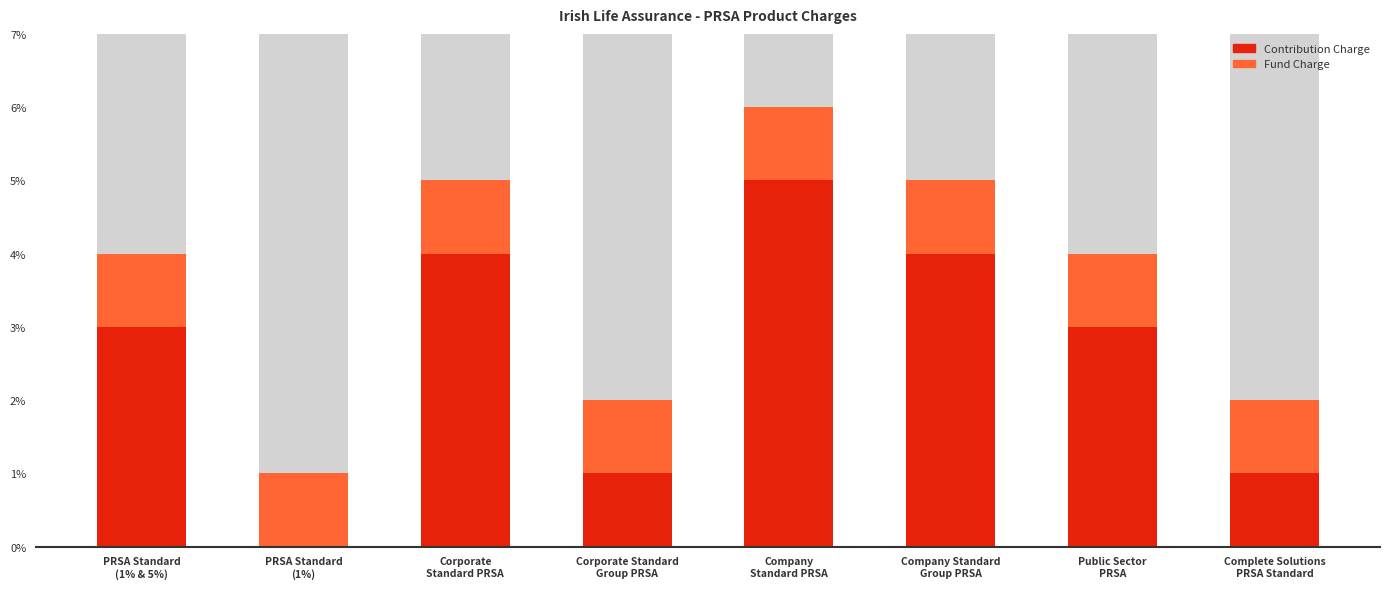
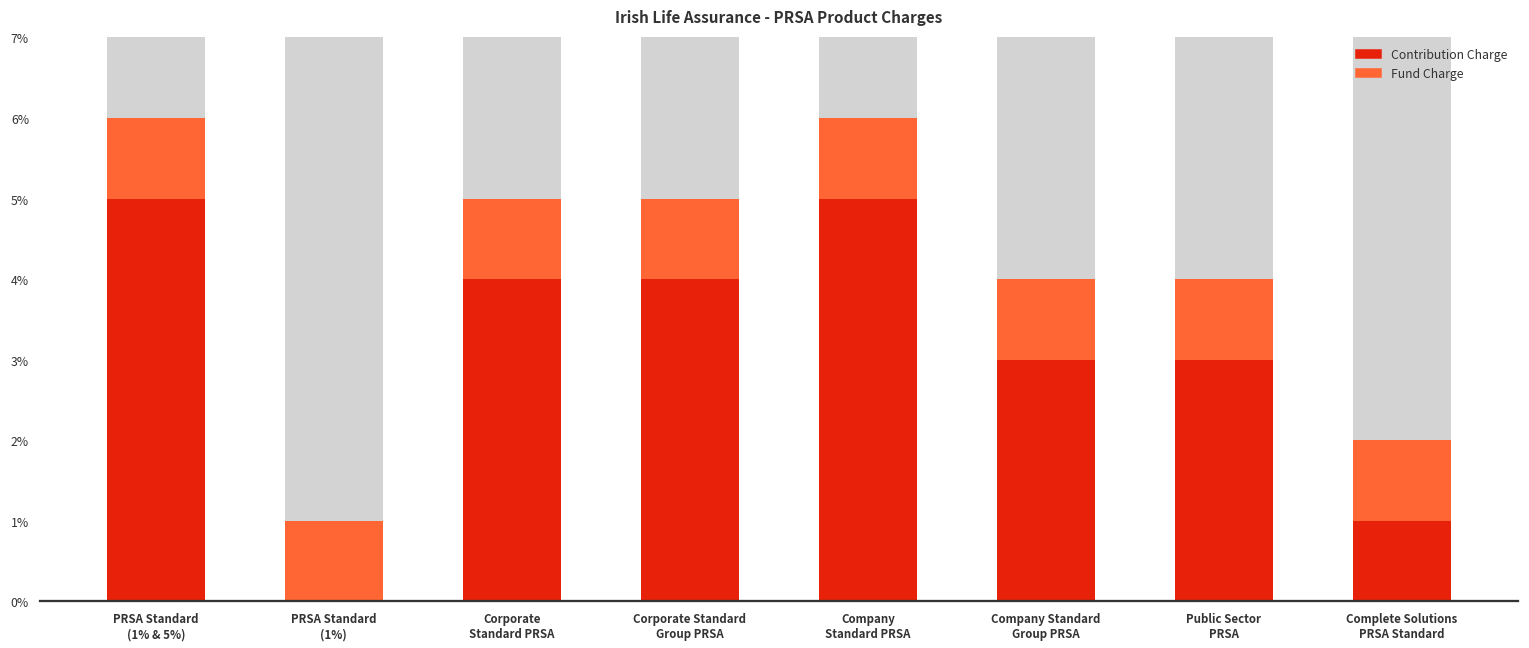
Contribution Charge, PRSA Standard (1% & 5%): 3.0% -> 5.0%
Contribution Charge, Corporate Standard Group PRSA: 1.0% -> 4.0%
Contribution Charge, Company Standard Group PRSA: 4.0% -> 3.0%
